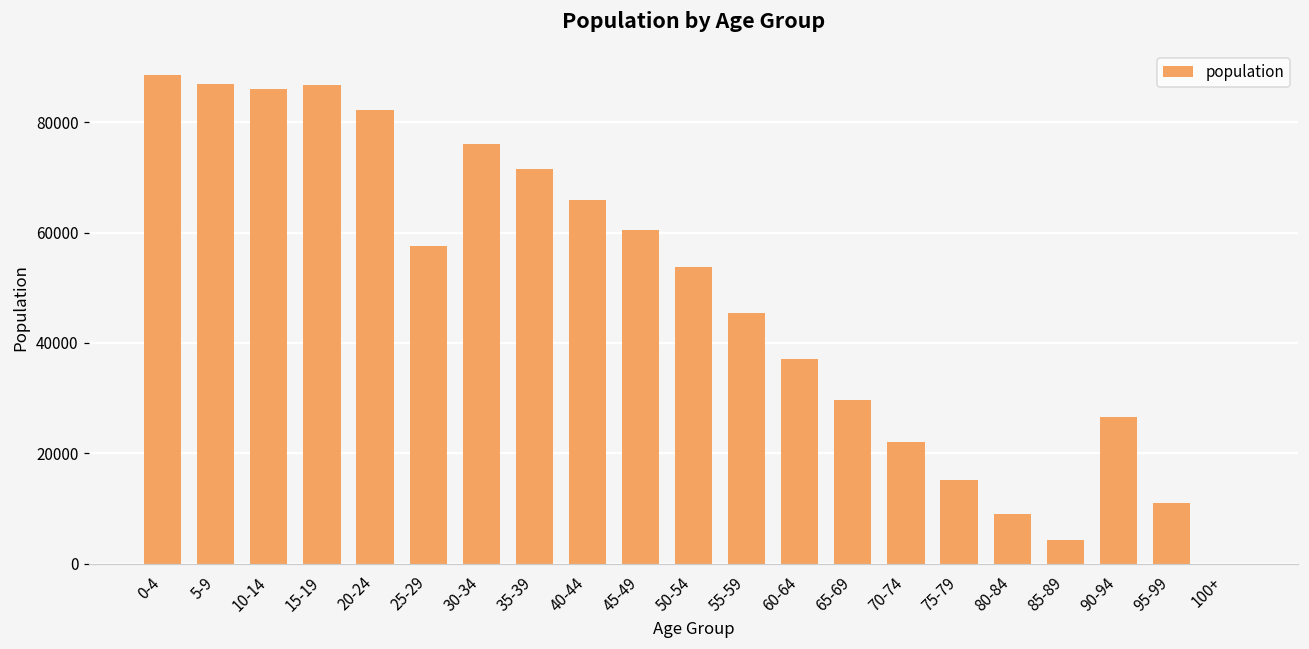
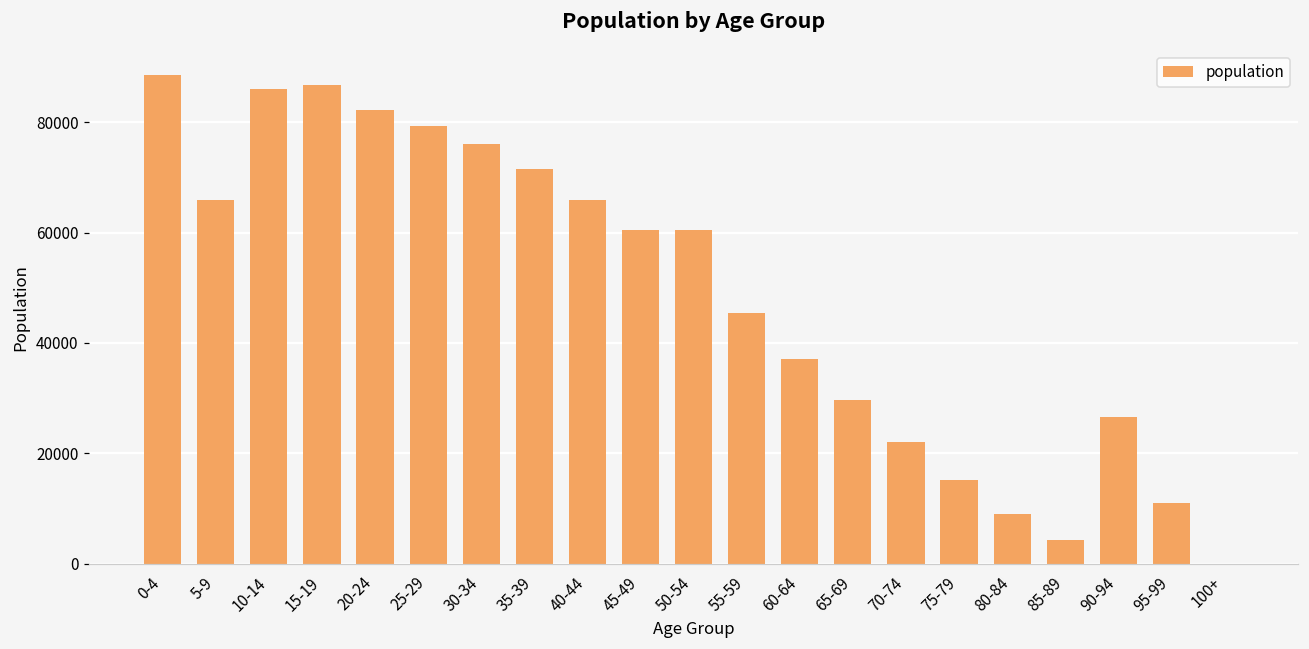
5-9: 87000 -> 66000
25-29: 58000 -> 79000
50-54: 54000 -> 60000
